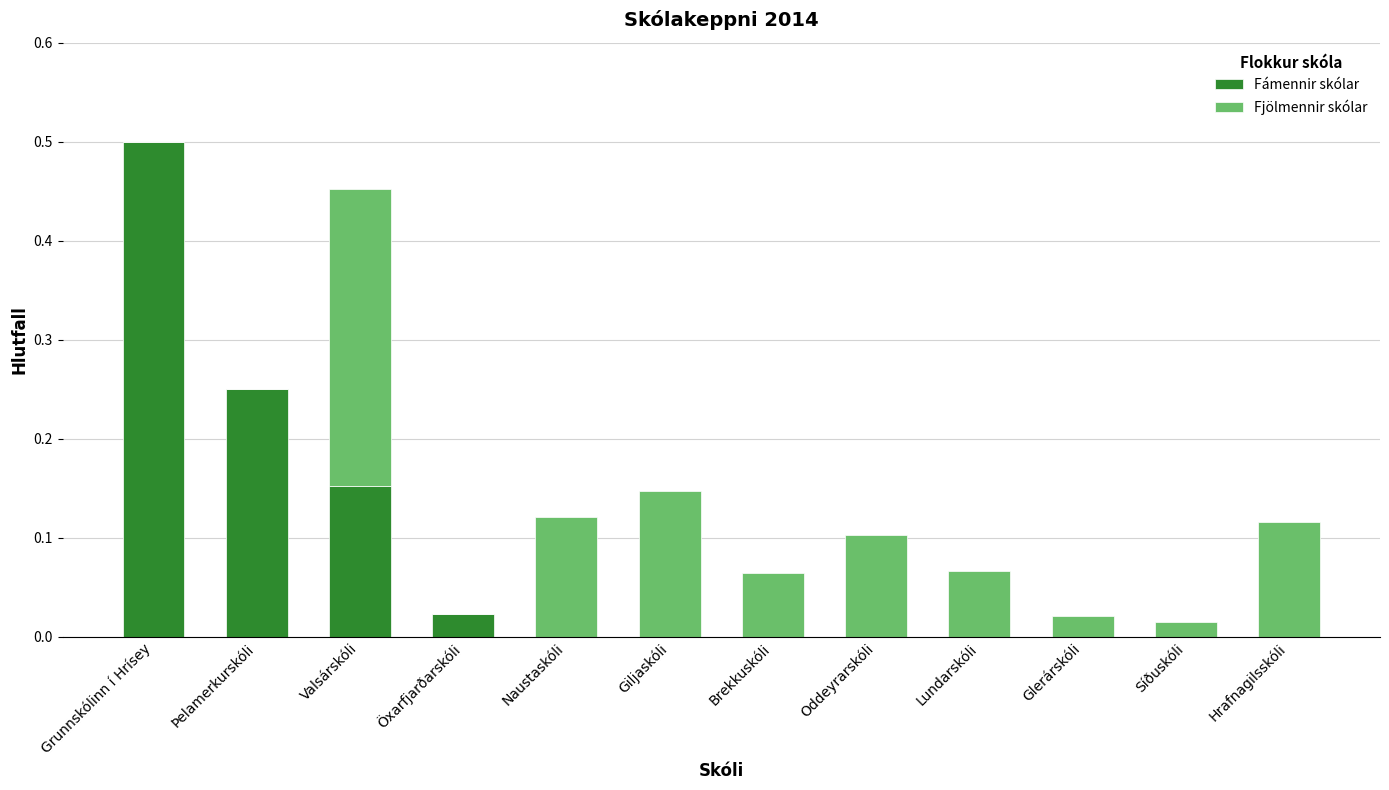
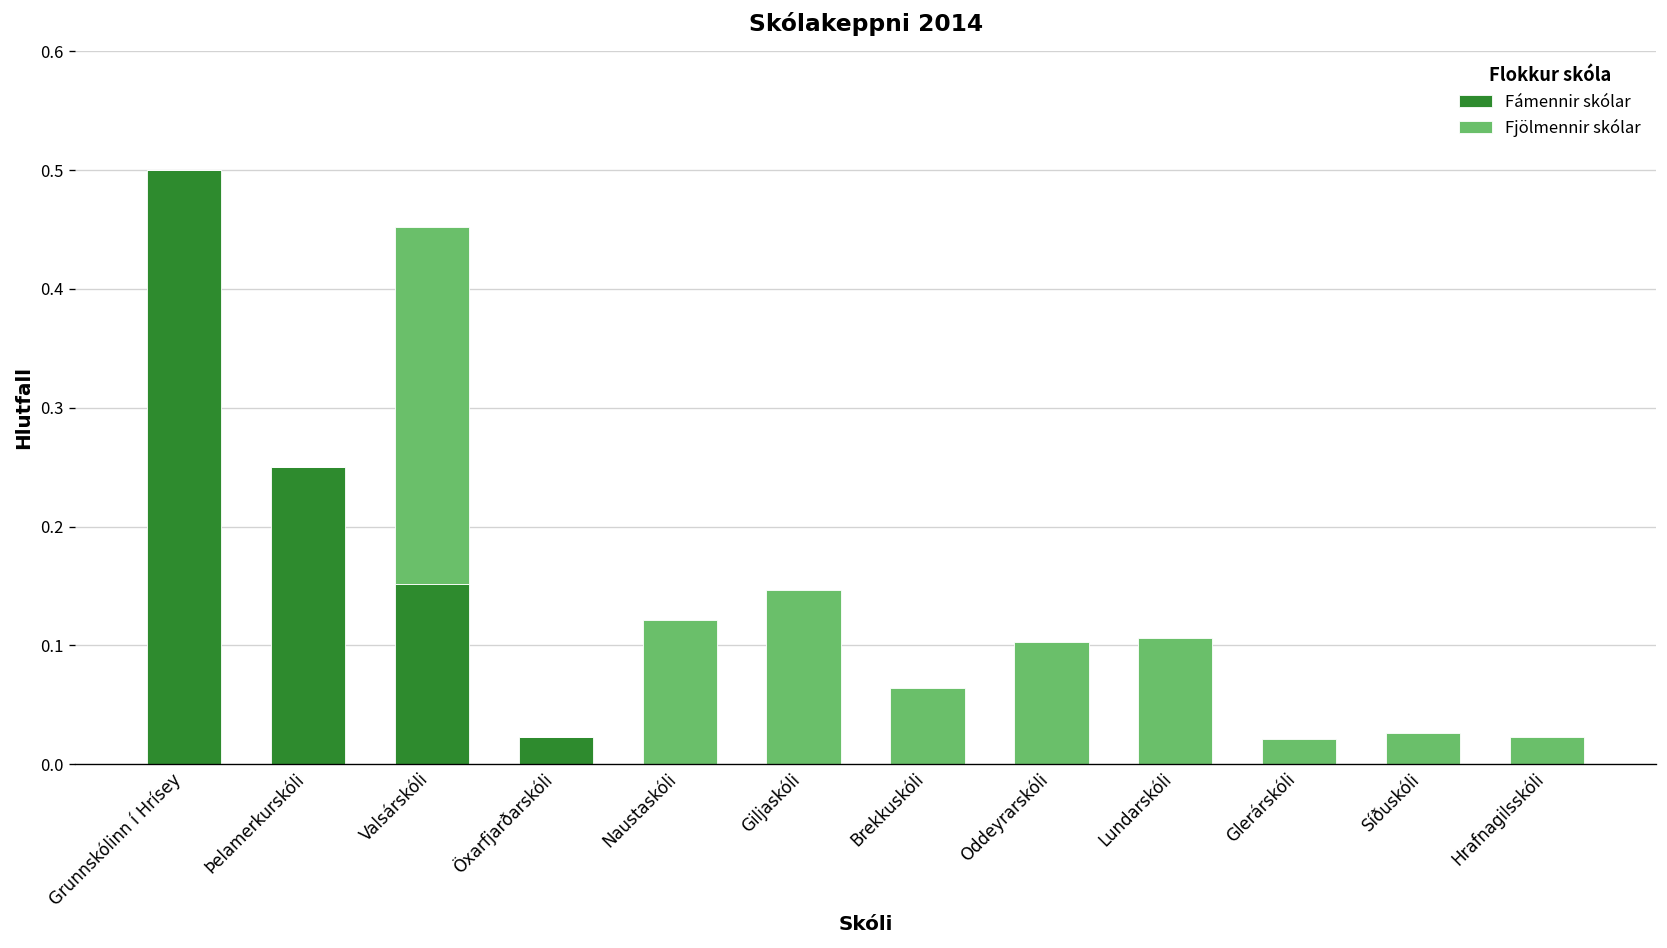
Fjölmennir skólar, Lundarskóli: 0.07 -> 0.11
Fjölmennir skólar, Síðuskóli: 0.02 -> 0.03
Fjölmennir skólar, Hrafnagilsskóli: 0.12 -> 0.02
